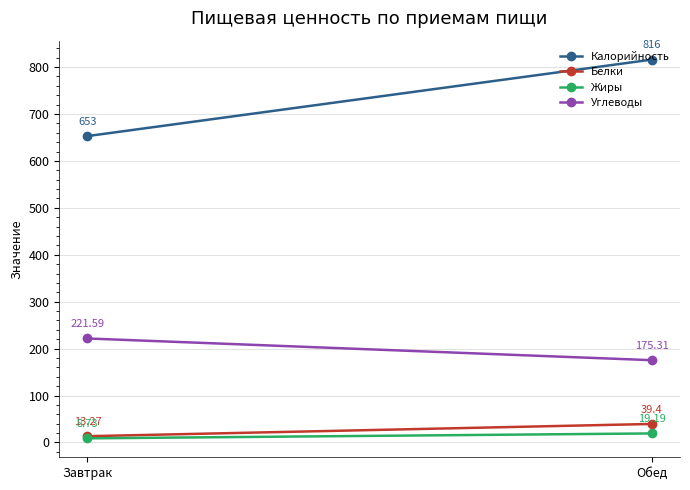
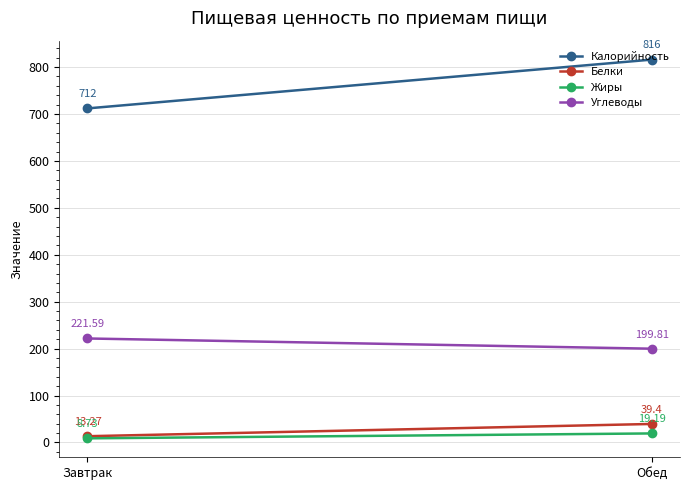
Калорийность, Завтрак: 653 -> 712
Углеводы, Обед: 175.31 -> 199.81
